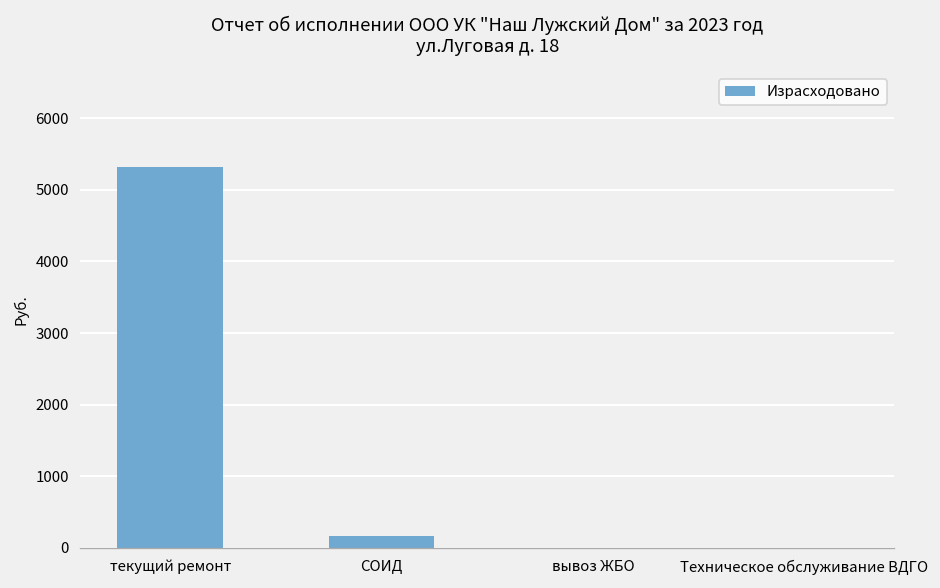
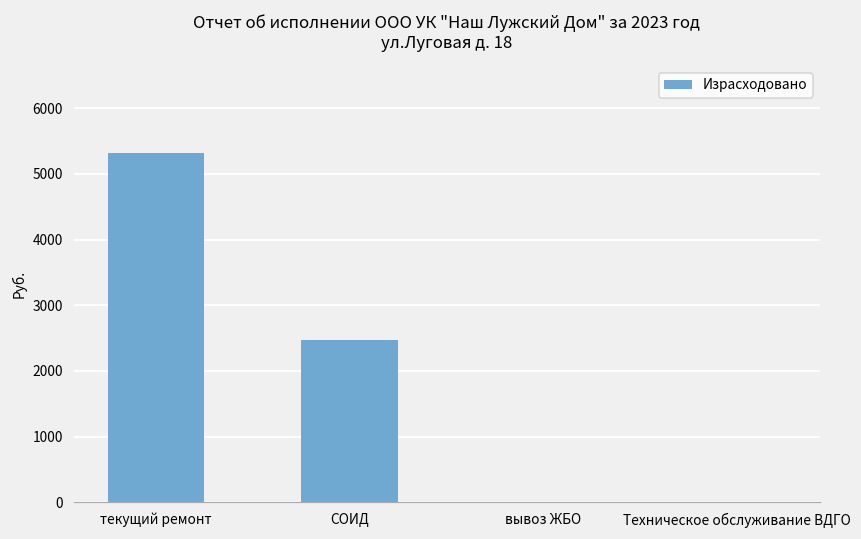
СОИД: 200 -> 2500
